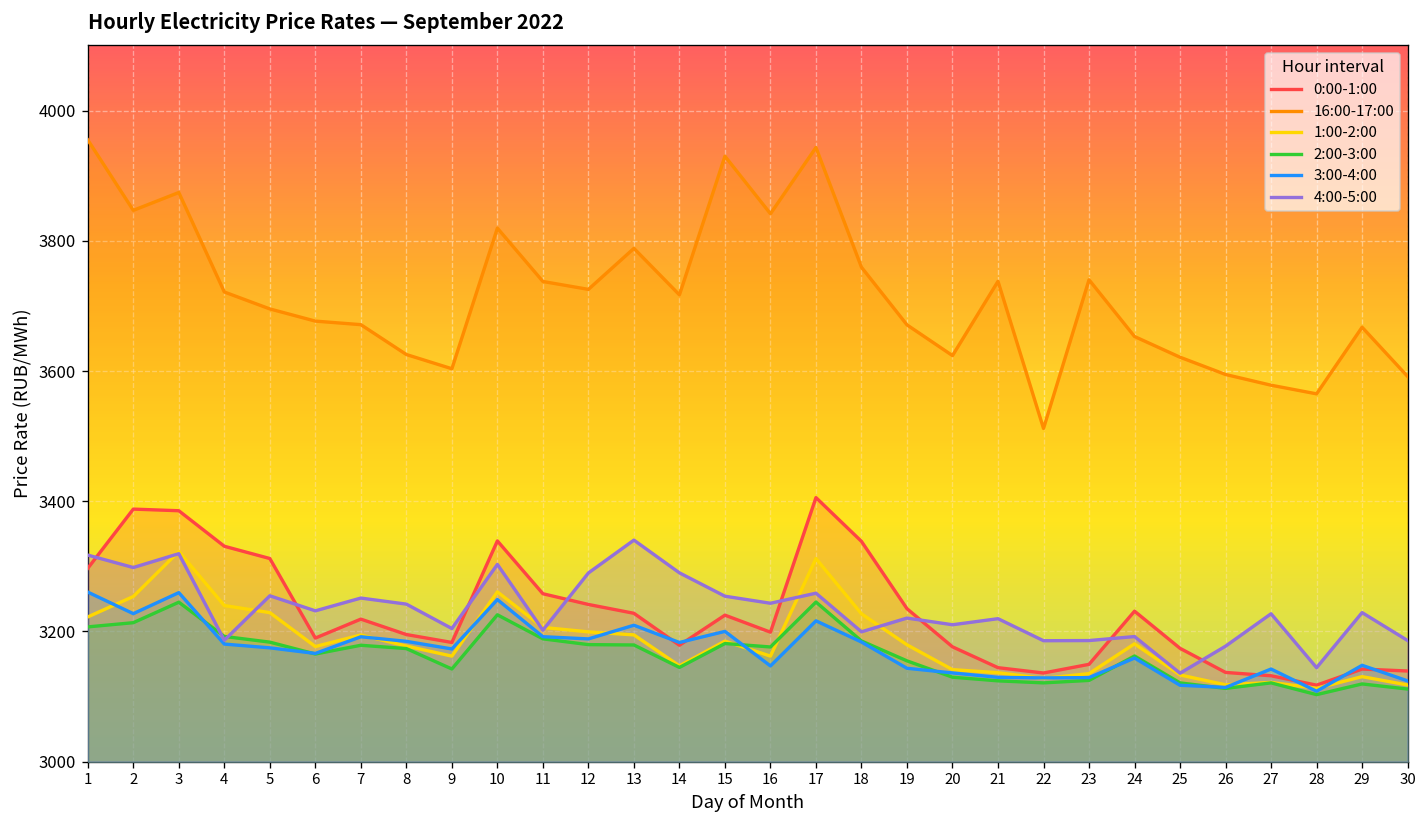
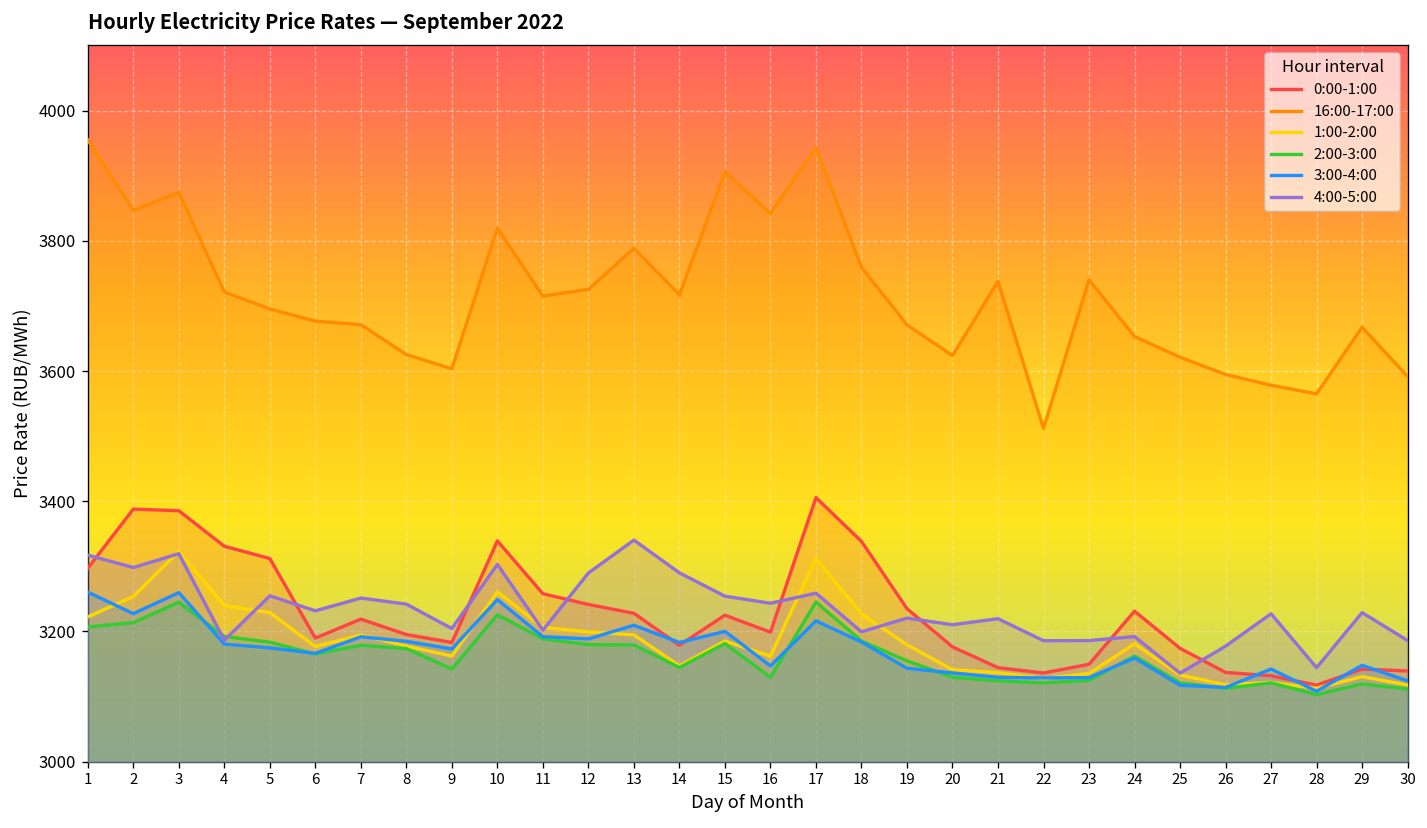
16:00-17:00, 11: 3740 -> 3720
16:00-17:00, 15: 3930 -> 3910
2:00-3:00, 16: 3180 -> 3130
